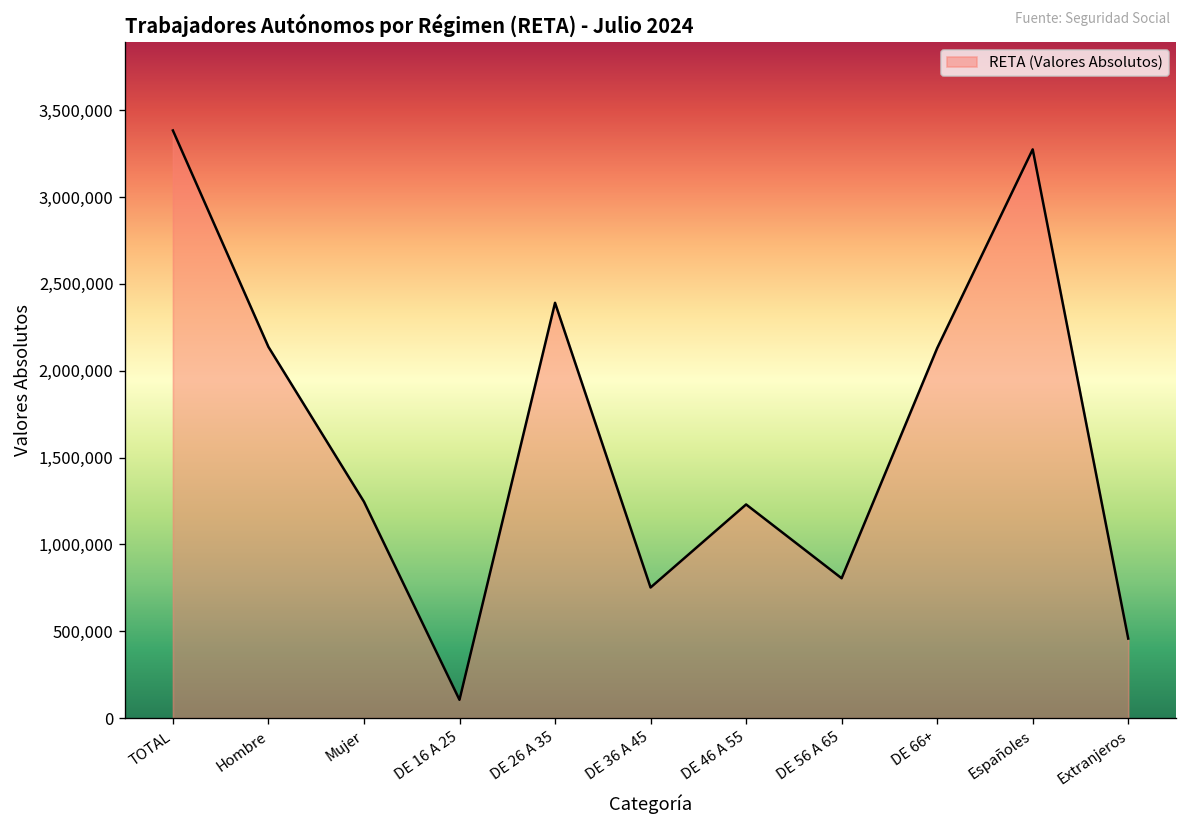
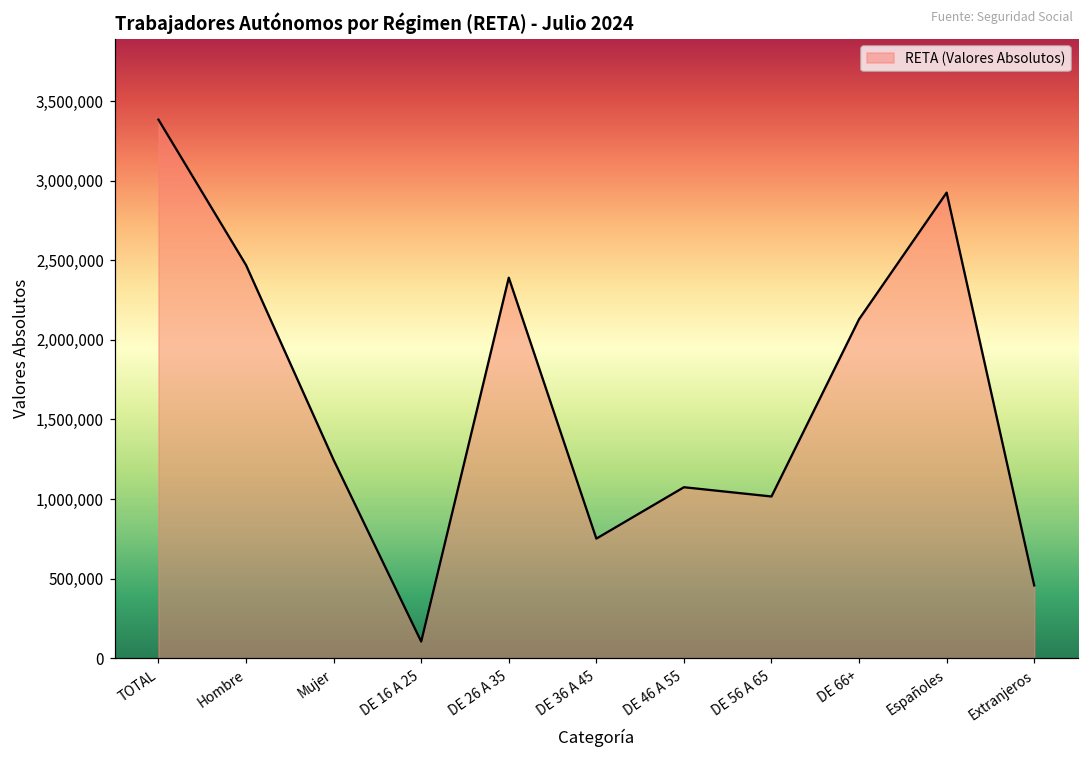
Hombre: 2,140,000 -> 2,470,000
DE 46 A 55: 1,230,000 -> 1,070,000
DE 56 A 65: 800,000 -> 1,020,000
Españoles: 3,270,000 -> 2,920,000
